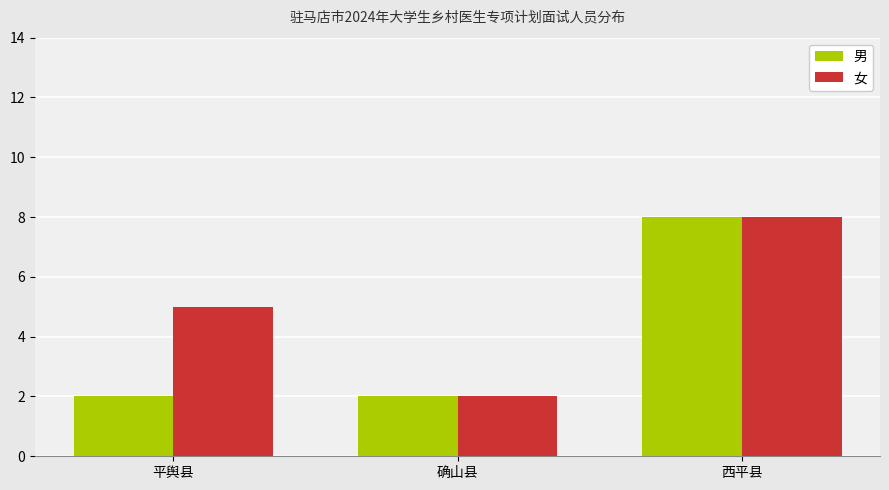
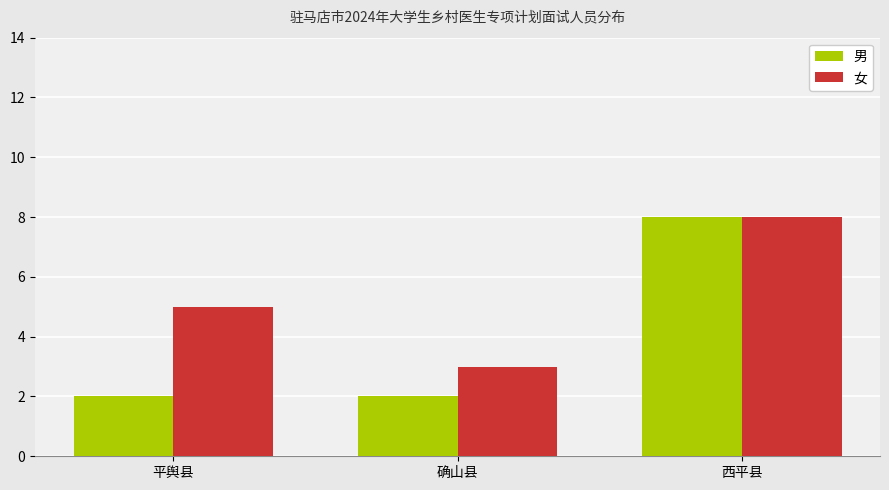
女, 确山县: 2 -> 3
